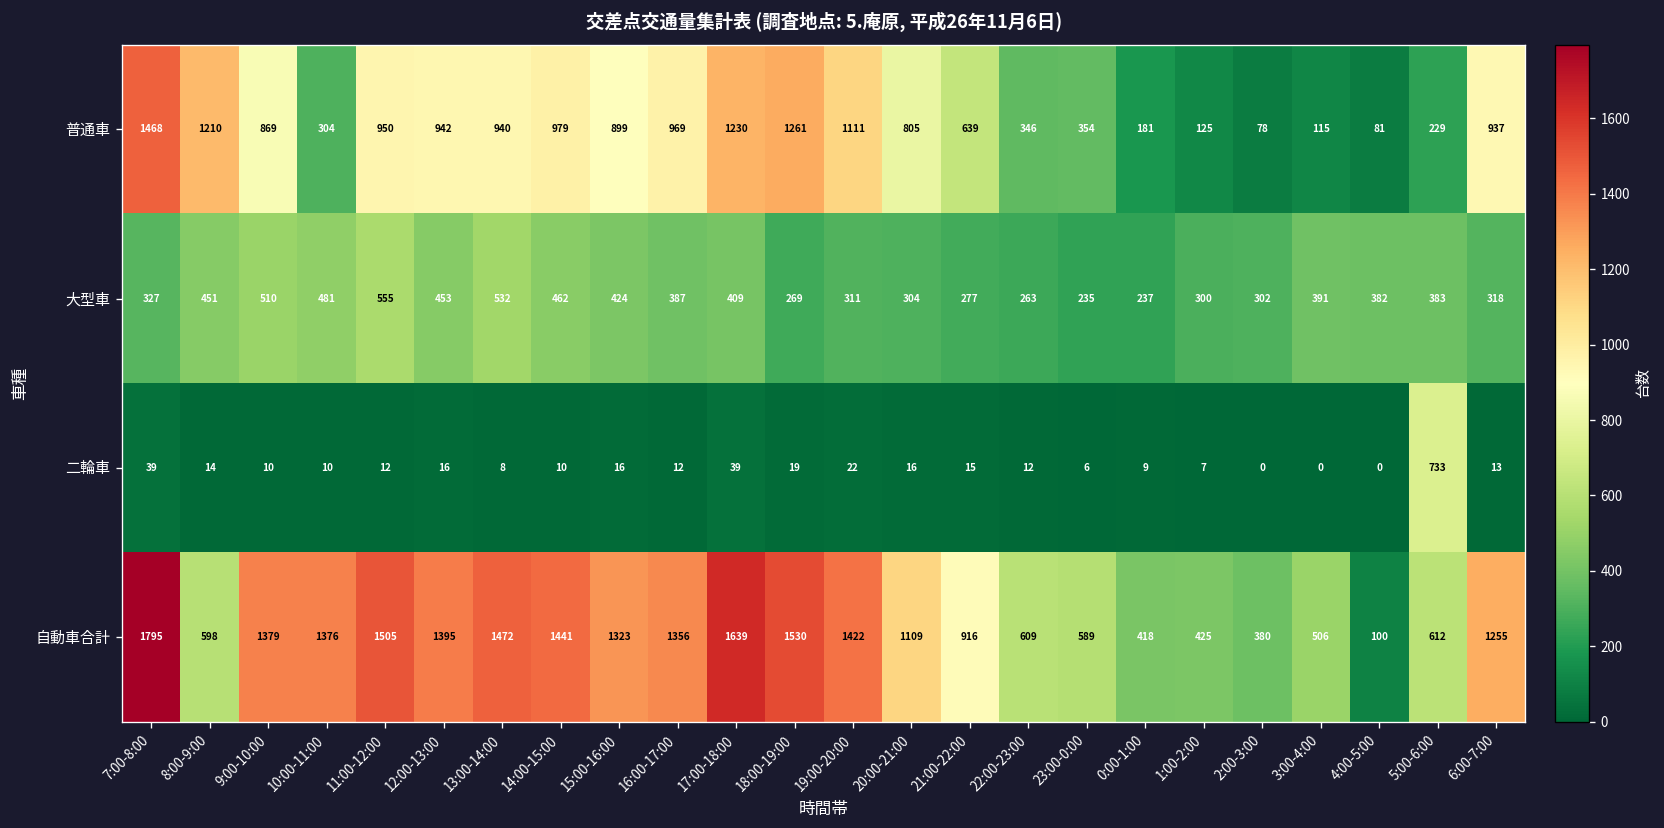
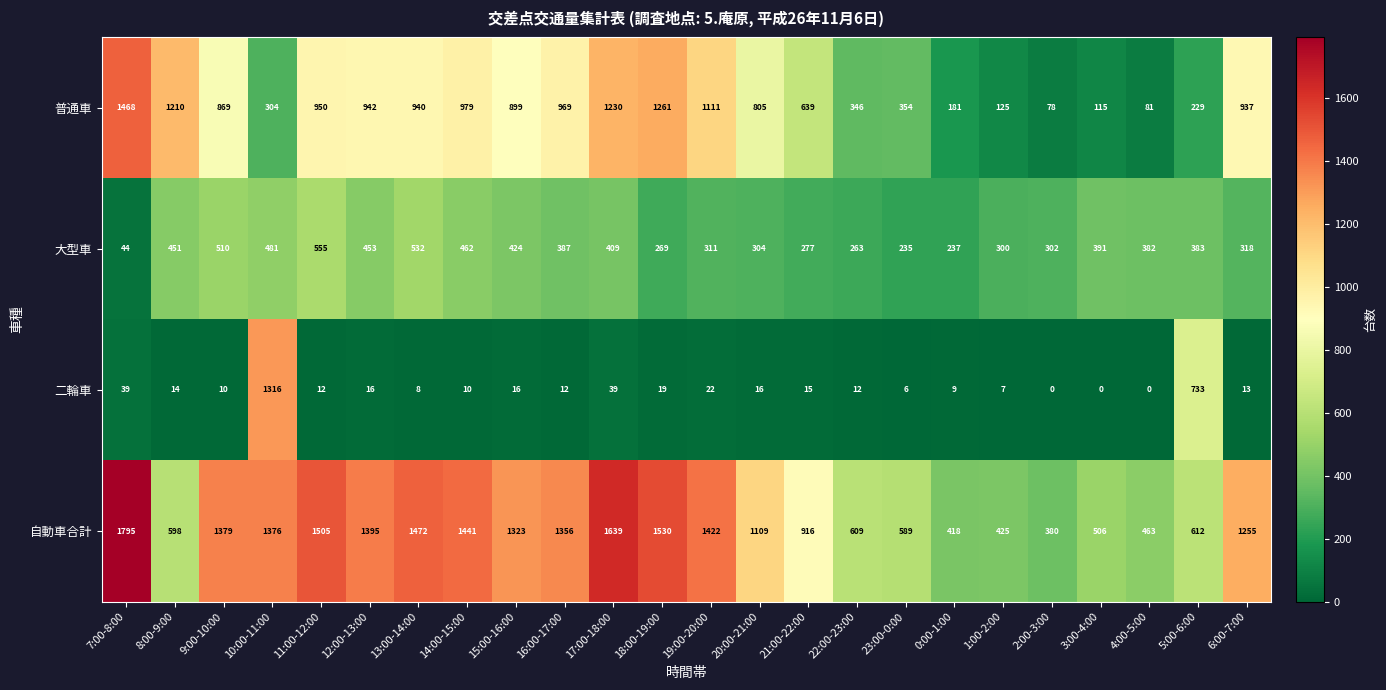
大型車, 7:00-8:00: 327 -> 44
二輪車, 10:00-11:00: 10 -> 1316
自動車合計, 4:00-5:00: 100 -> 463
